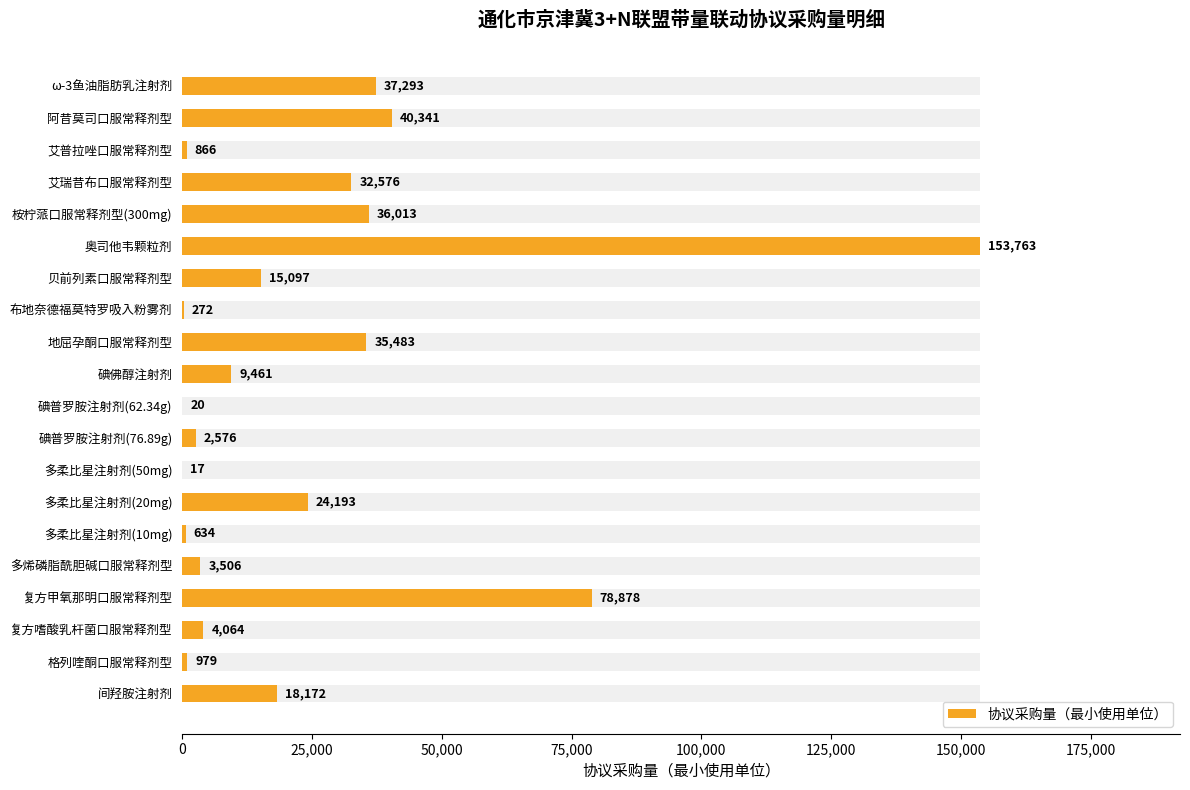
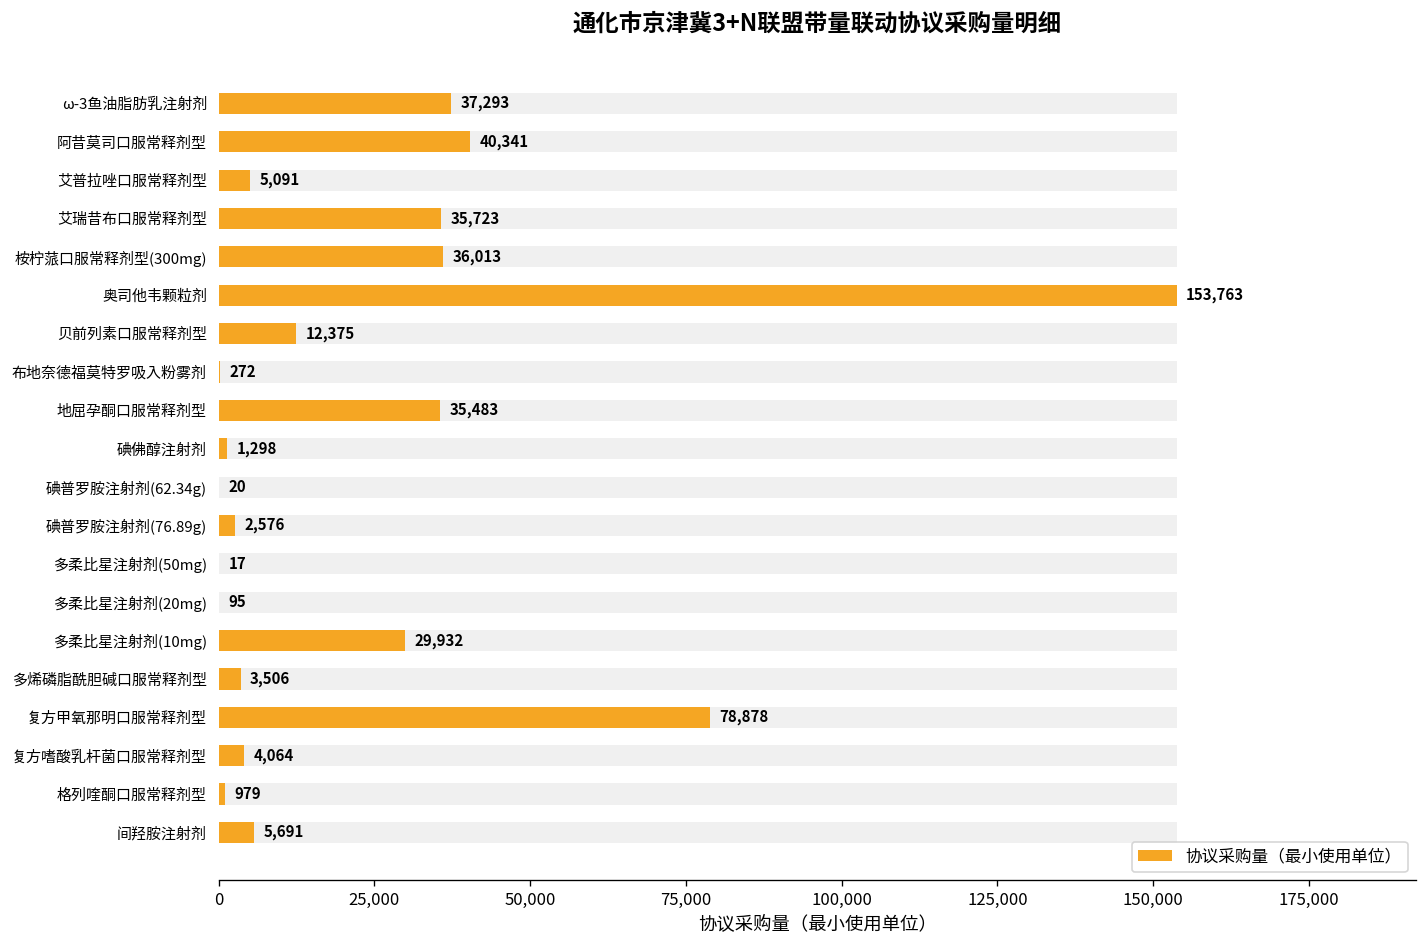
协议采购量（最小使用单位）, 艾普拉唑口服常释剂型: 866 -> 5,091
协议采购量（最小使用单位）, 艾瑞昔布口服常释剂型: 32,576 -> 35,723
协议采购量（最小使用单位）, 贝前列素口服常释剂型: 15,097 -> 12,375
协议采购量（最小使用单位）, 碘佛醇注射剂: 9,461 -> 1,298
协议采购量（最小使用单位）, 多柔比星注射剂(20mg): 24,193 -> 95
协议采购量（最小使用单位）, 多柔比星注射剂(10mg): 634 -> 29,932
协议采购量（最小使用单位）, 间羟胺注射剂: 18,172 -> 5,691
